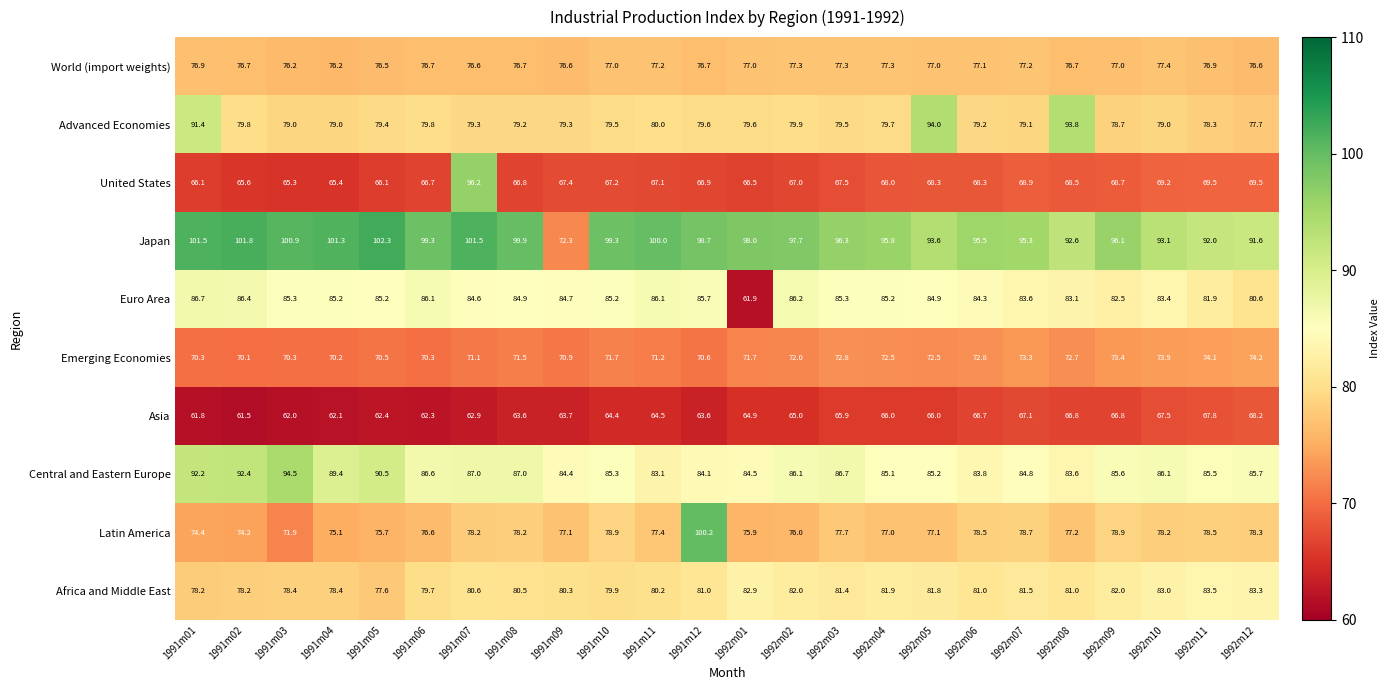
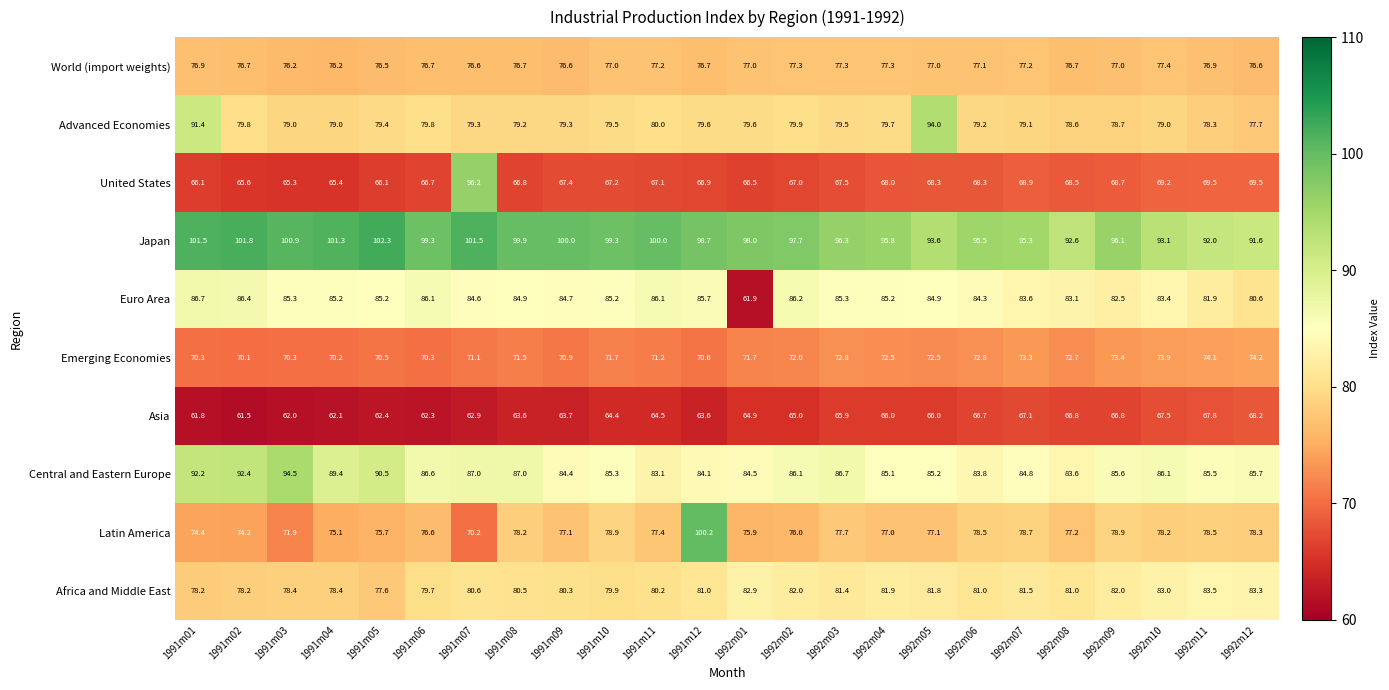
Advanced Economies, 1992m08: 93.8 -> 78.6
Japan, 1991m09: 72.3 -> 100.0
Latin America, 1991m07: 78.2 -> 70.2
